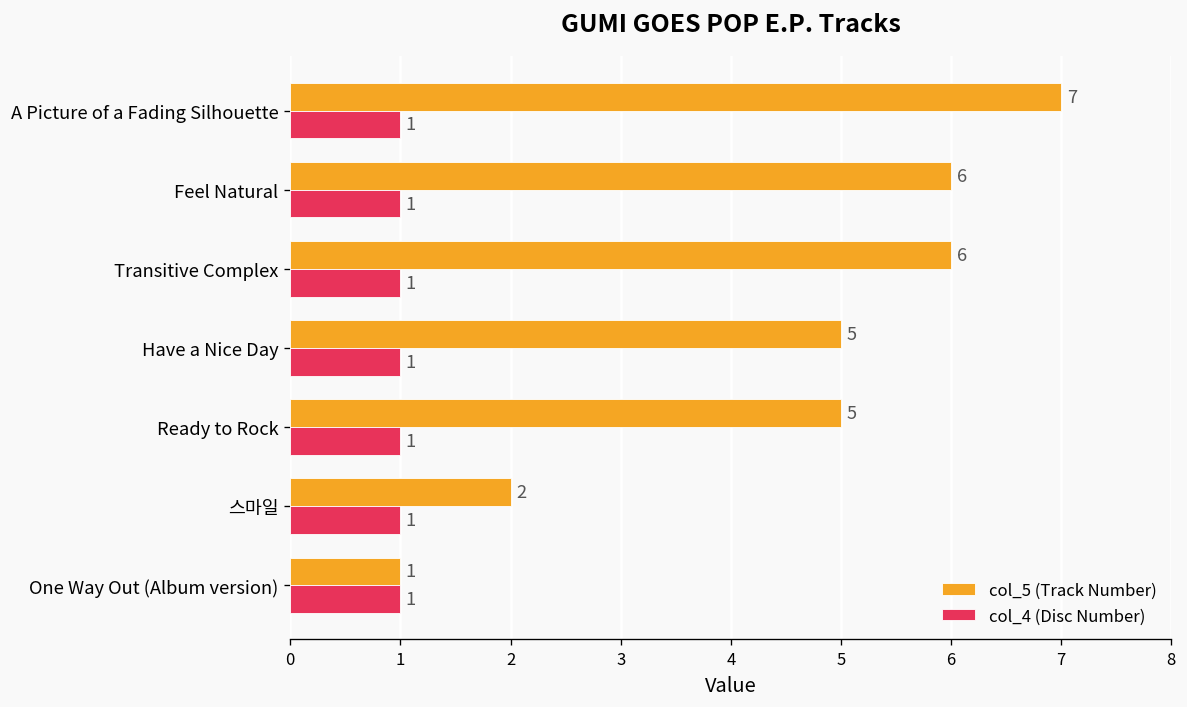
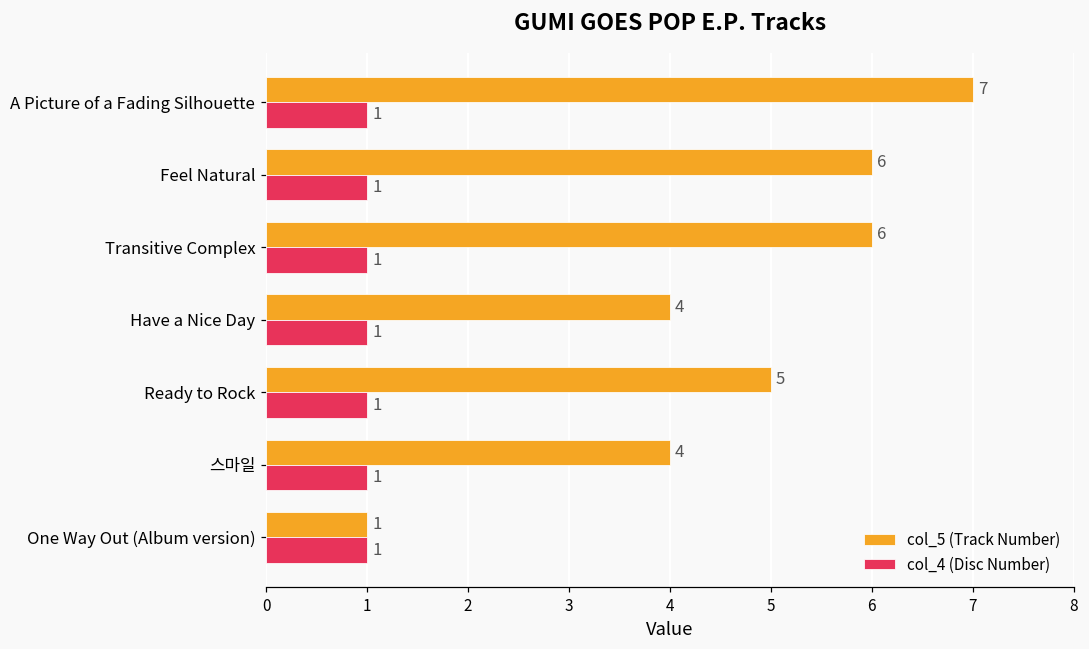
col_5 (Track Number), Have a Nice Day: 5 -> 4
col_5 (Track Number), 스마일: 2 -> 4
